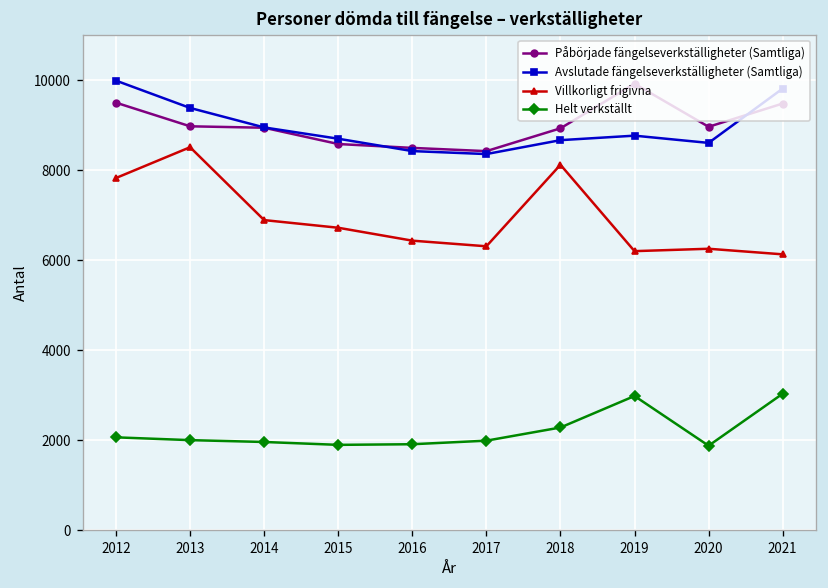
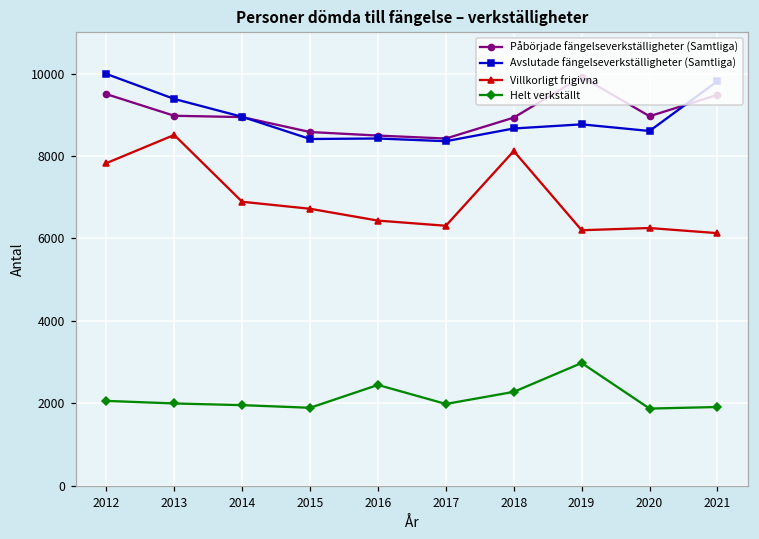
Avslutade fängelseverkställigheter (Samtliga), 2015: 8700 -> 8400
Helt verkställt, 2016: 1900 -> 2400
Helt verkställt, 2021: 3000 -> 1900
